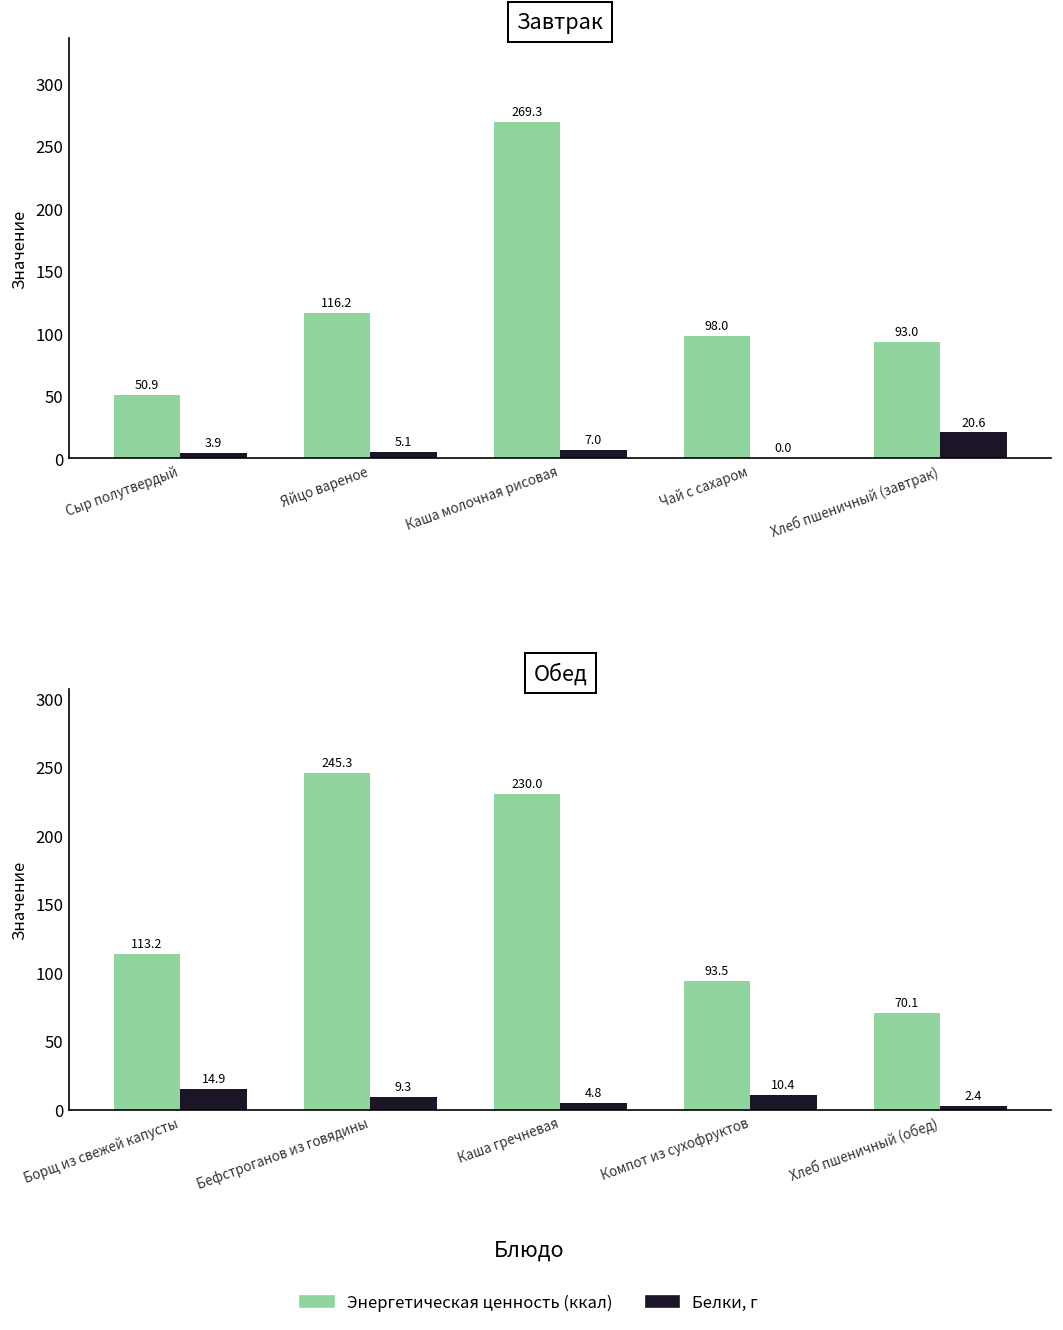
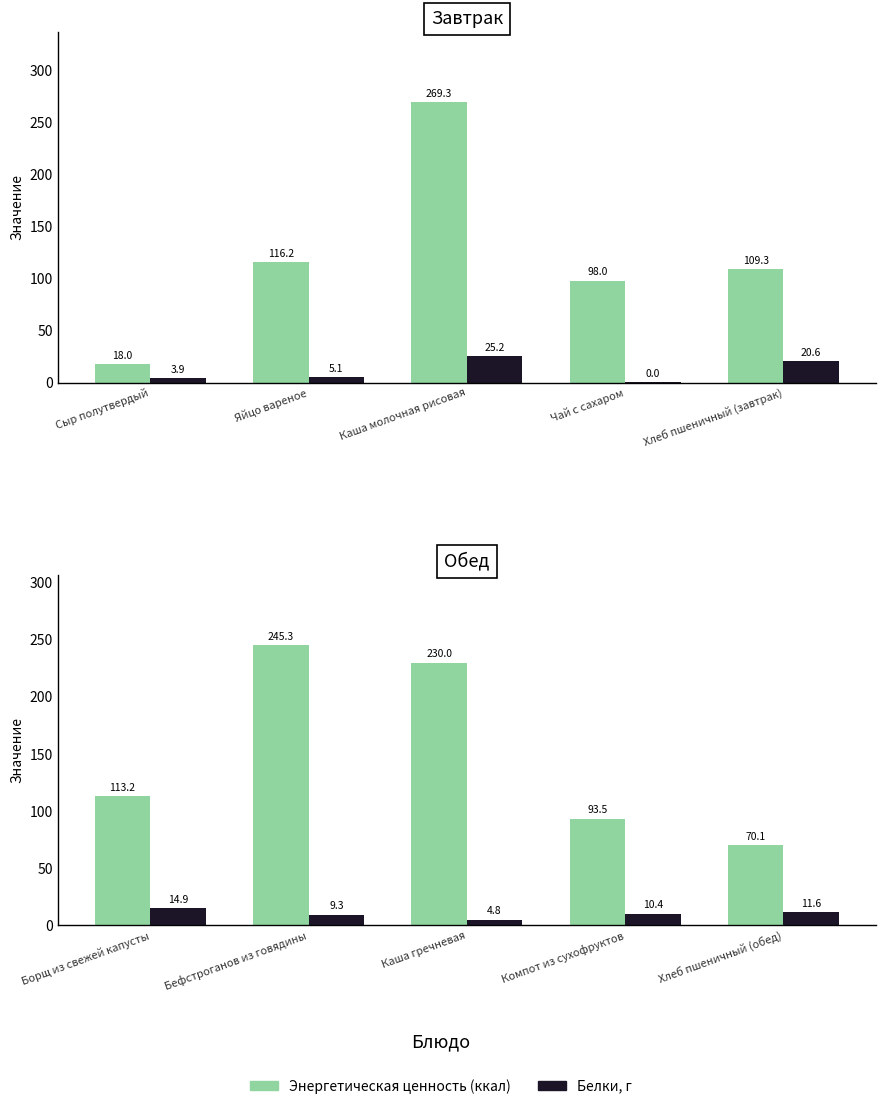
Завтрак, Энергетическая ценность (ккал), Сыр полутвердый: 50.9 -> 18.0
Завтрак, Белки, г, Каша молочная рисовая: 7.0 -> 25.2
Завтрак, Энергетическая ценность (ккал), Хлеб пшеничный (завтрак): 93.0 -> 109.3
Обед, Белки, г, Хлеб пшеничный (обед): 2.4 -> 11.6
